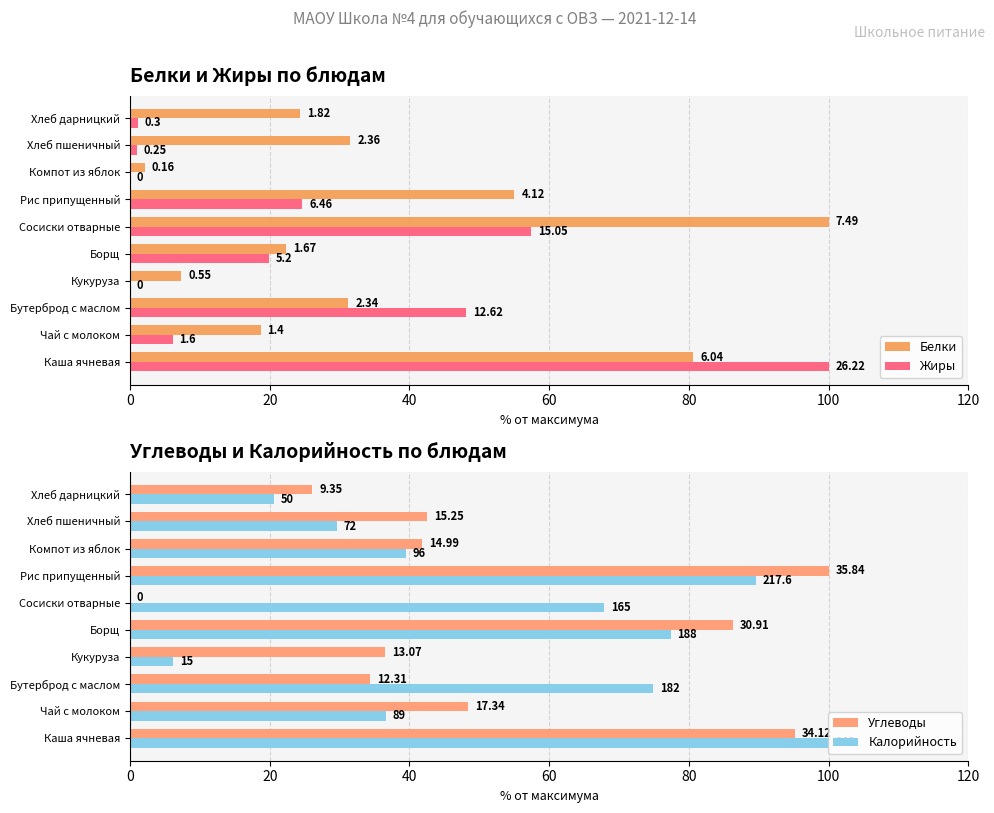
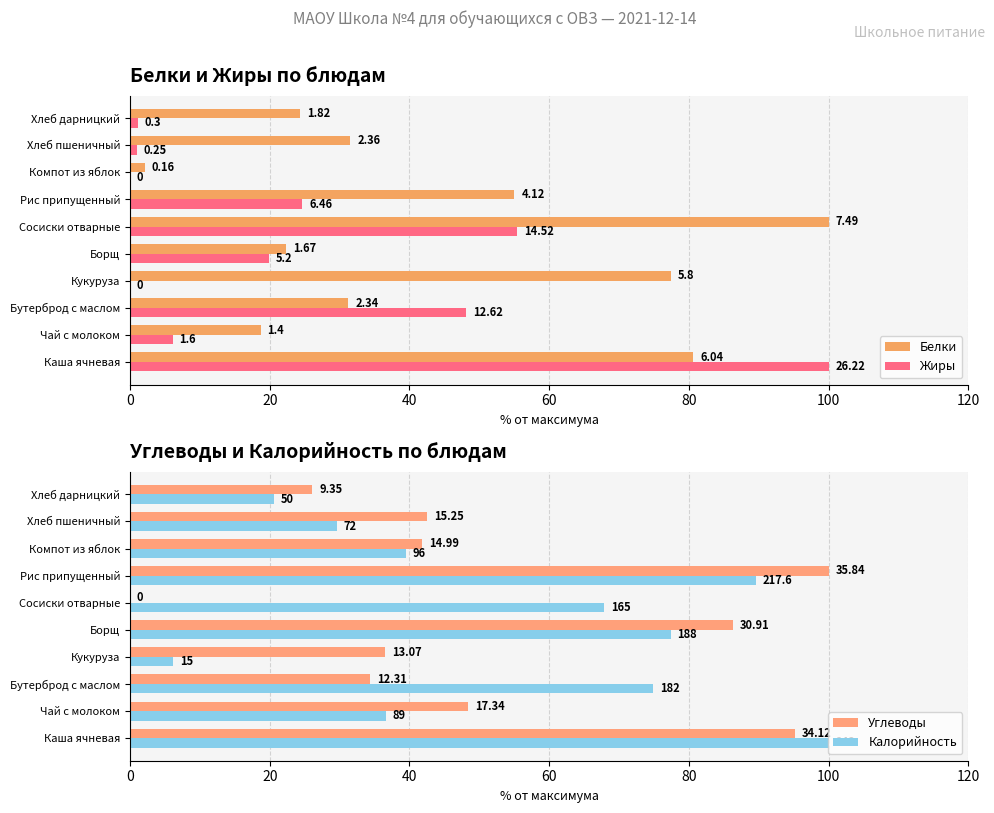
Белки и Жиры по блюдам, Жиры, Сосиски отварные: 15.05 -> 14.52
Белки и Жиры по блюдам, Белки, Кукуруза: 0.55 -> 5.8
